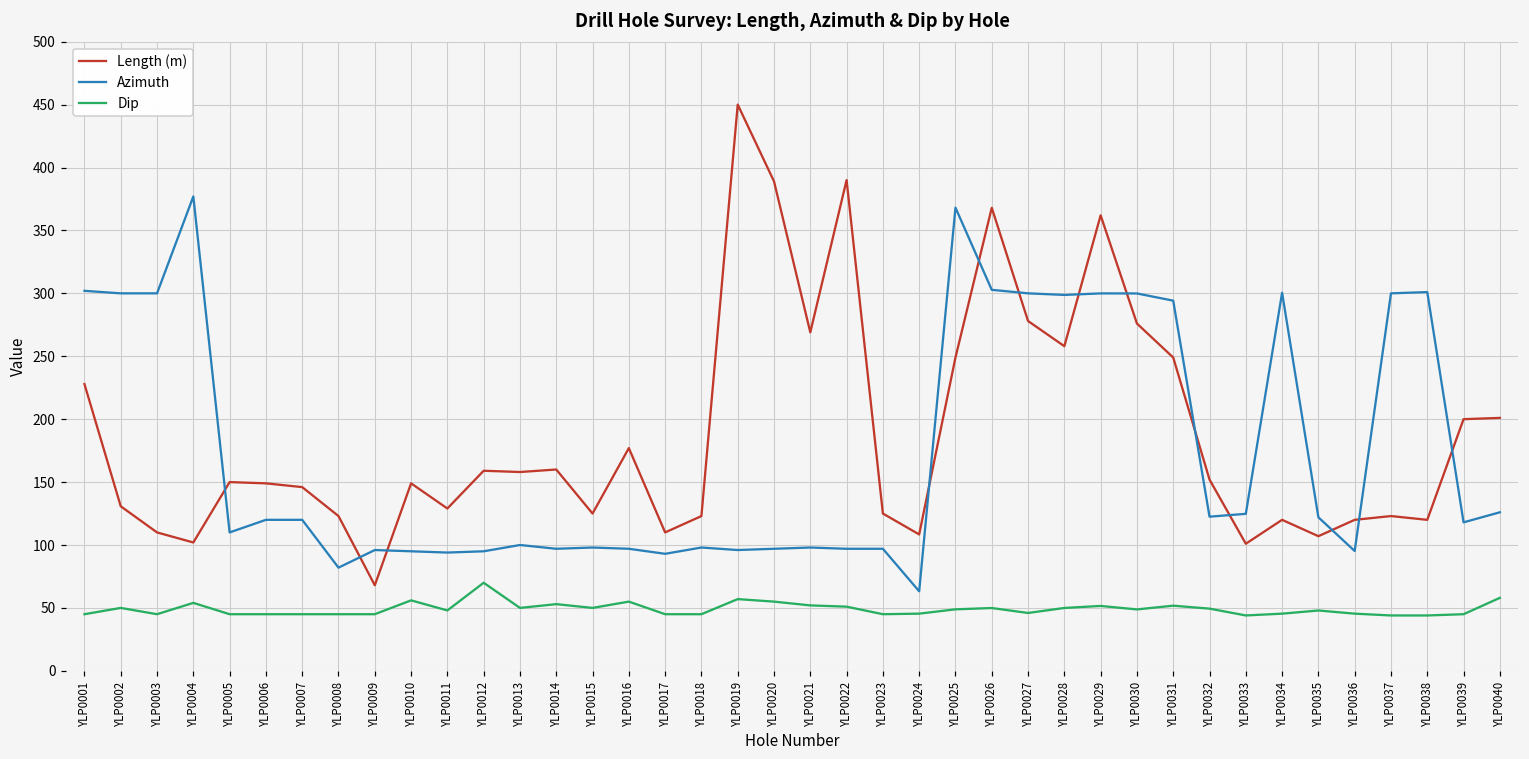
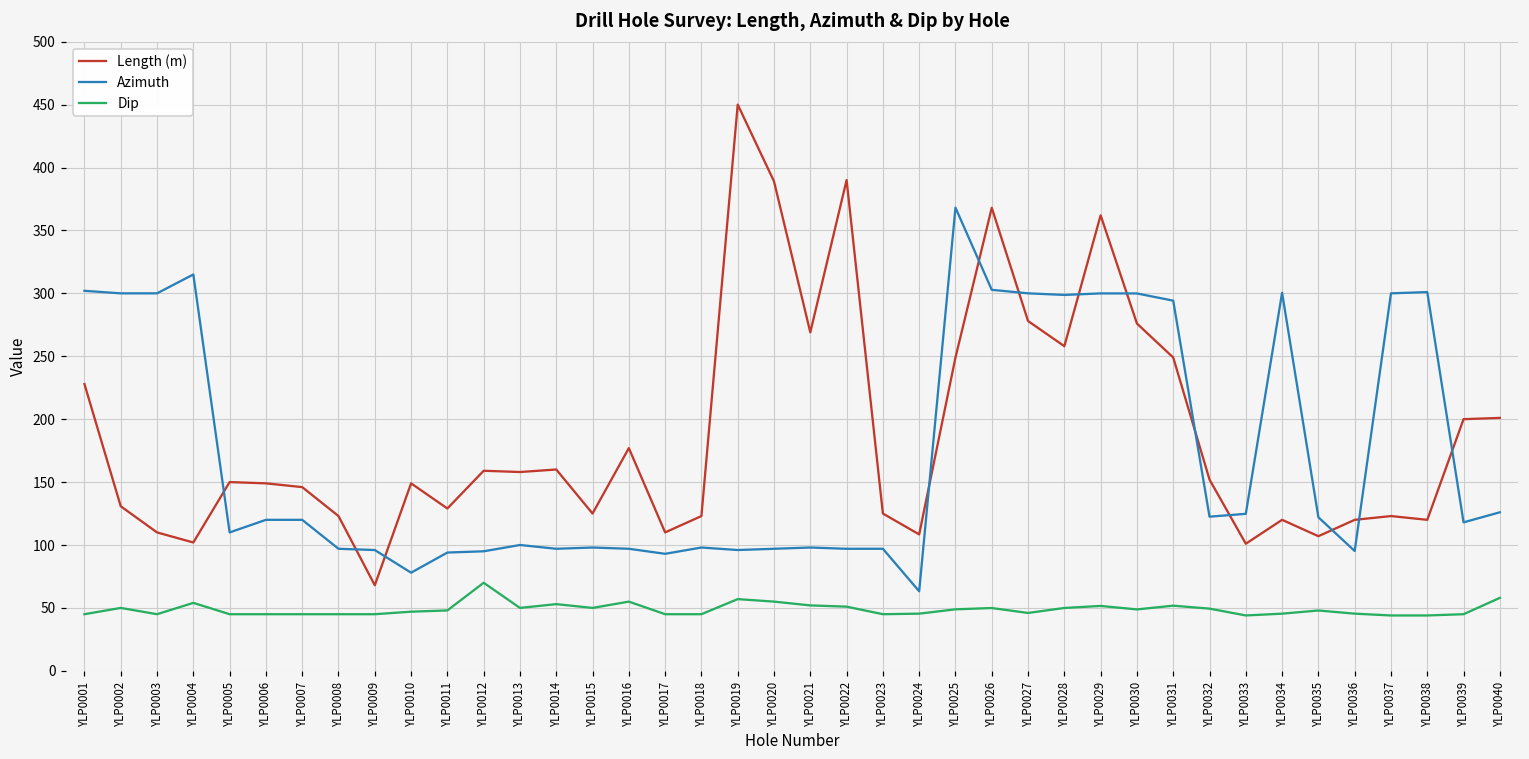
Azimuth, YLP0004: 377 -> 315
Azimuth, YLP0008: 82 -> 97
Azimuth, YLP0010: 95 -> 78
Dip, YLP0010: 56 -> 47
